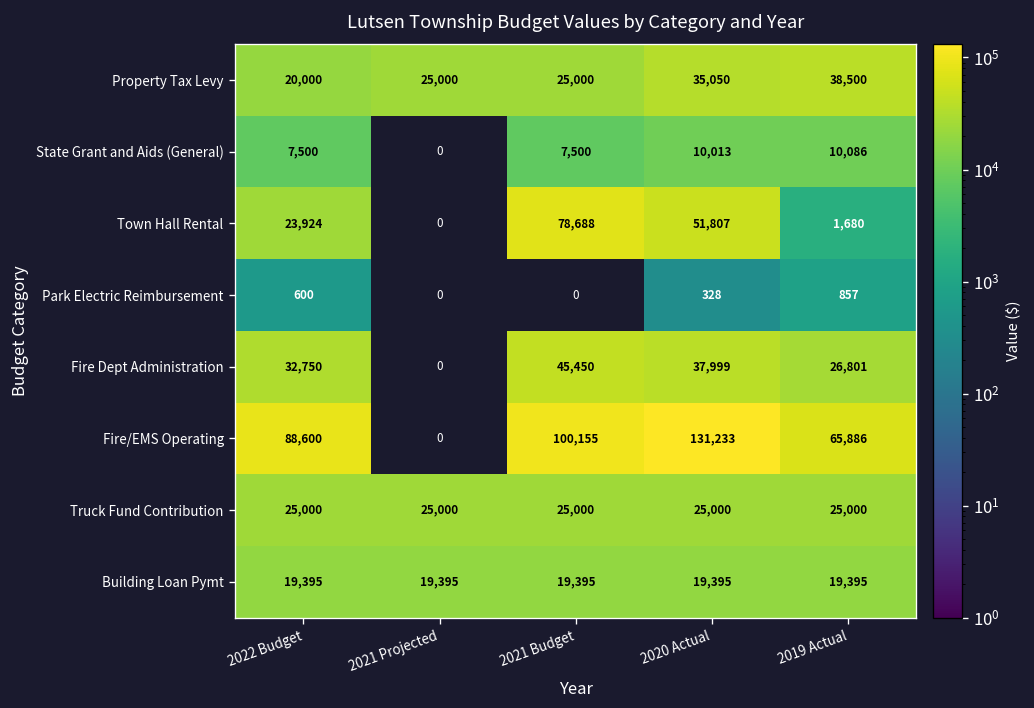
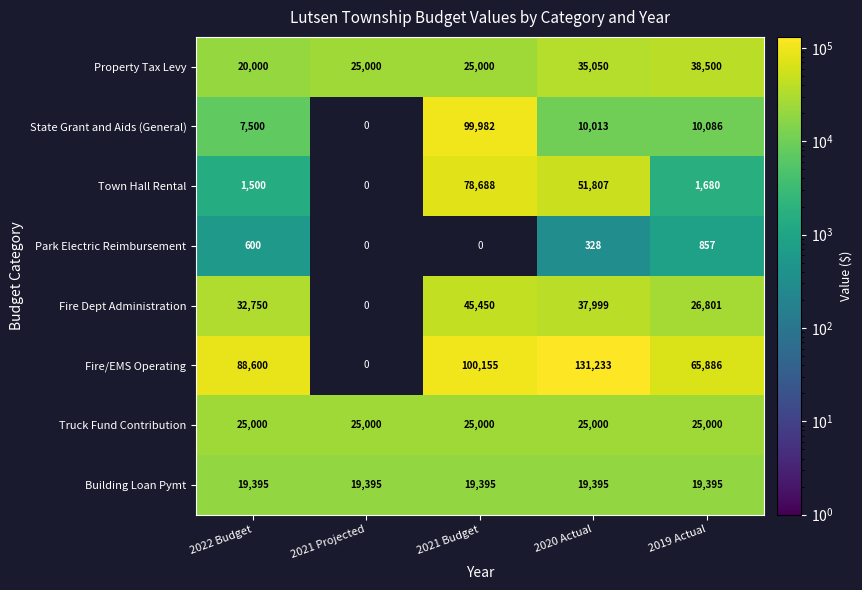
State Grant and Aids (General), 2021 Budget: 7,500 -> 99,982
Town Hall Rental, 2022 Budget: 23,924 -> 1,500
